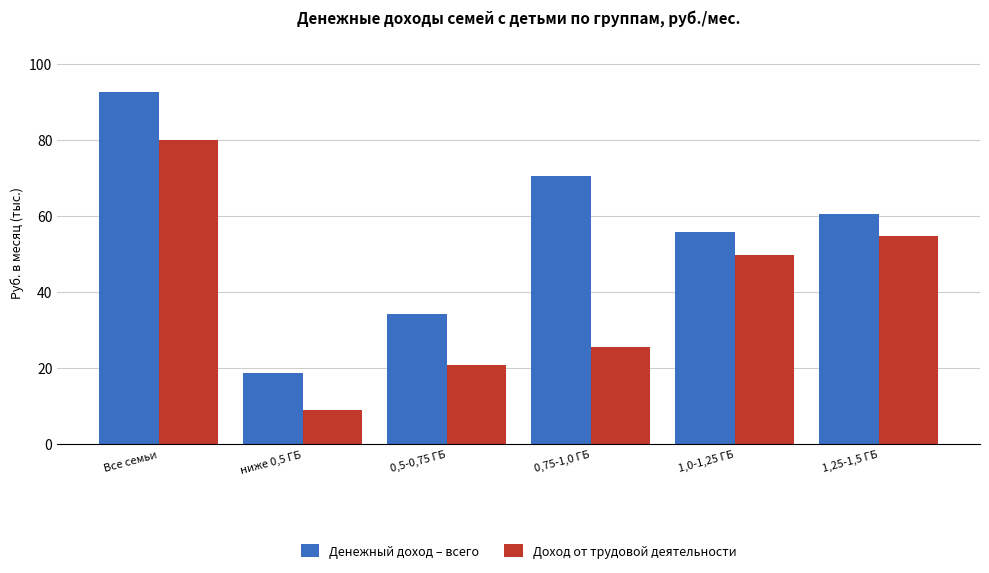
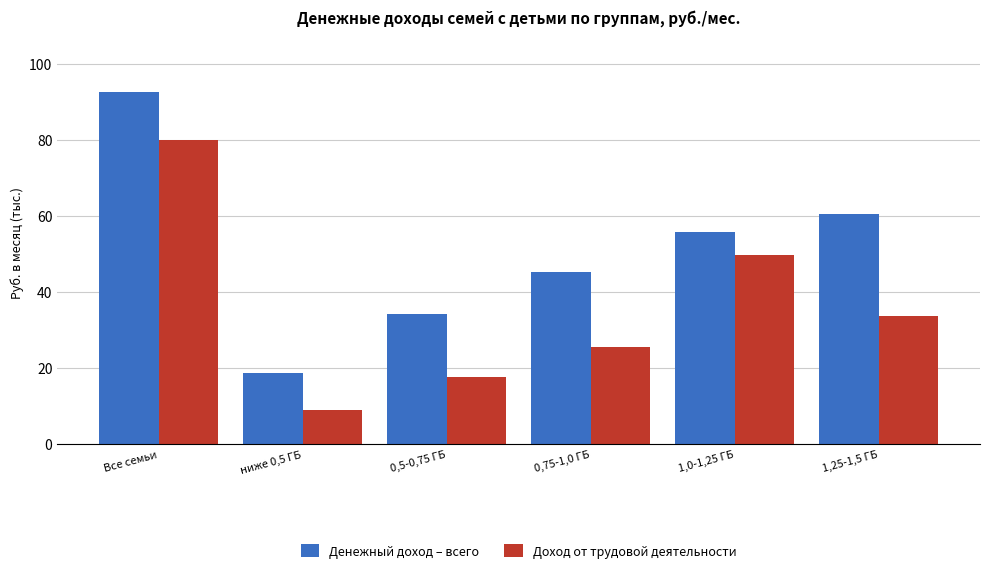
Доход от трудовой деятельности, 0,5-0,75 ГБ: 21 -> 18
Денежный доход – всего, 0,75-1,0 ГБ: 71 -> 45
Доход от трудовой деятельности, 1,25-1,5 ГБ: 55 -> 34
